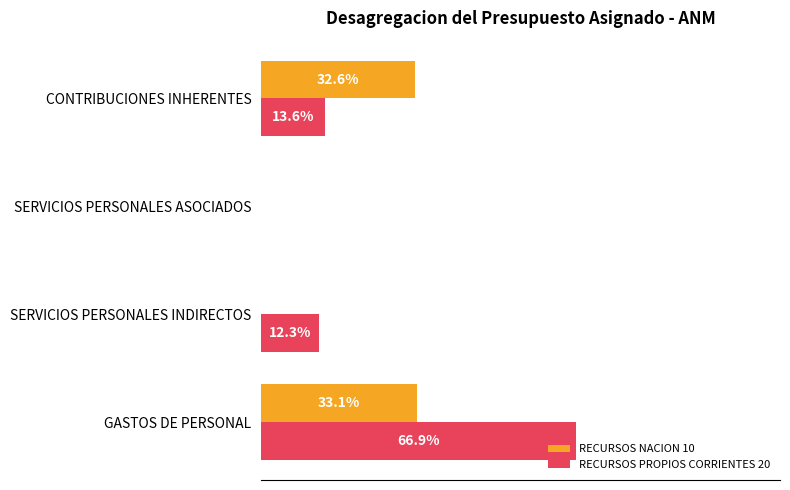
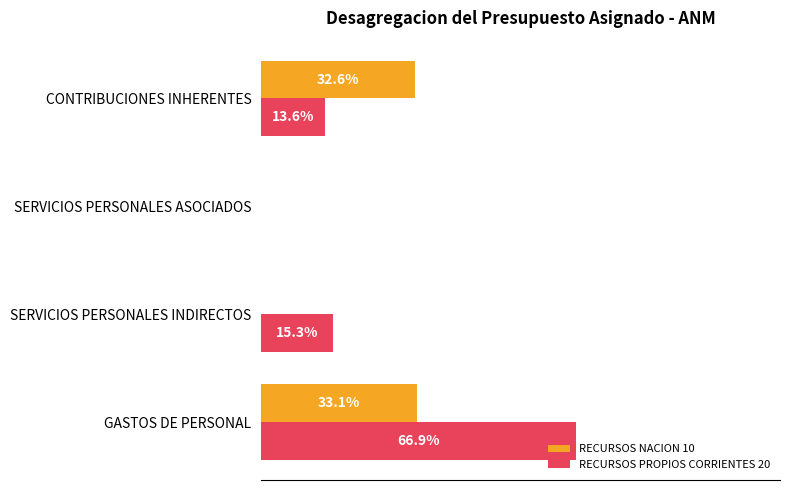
RECURSOS PROPIOS CORRIENTES 20, SERVICIOS PERSONALES INDIRECTOS: 12.3% -> 15.3%
